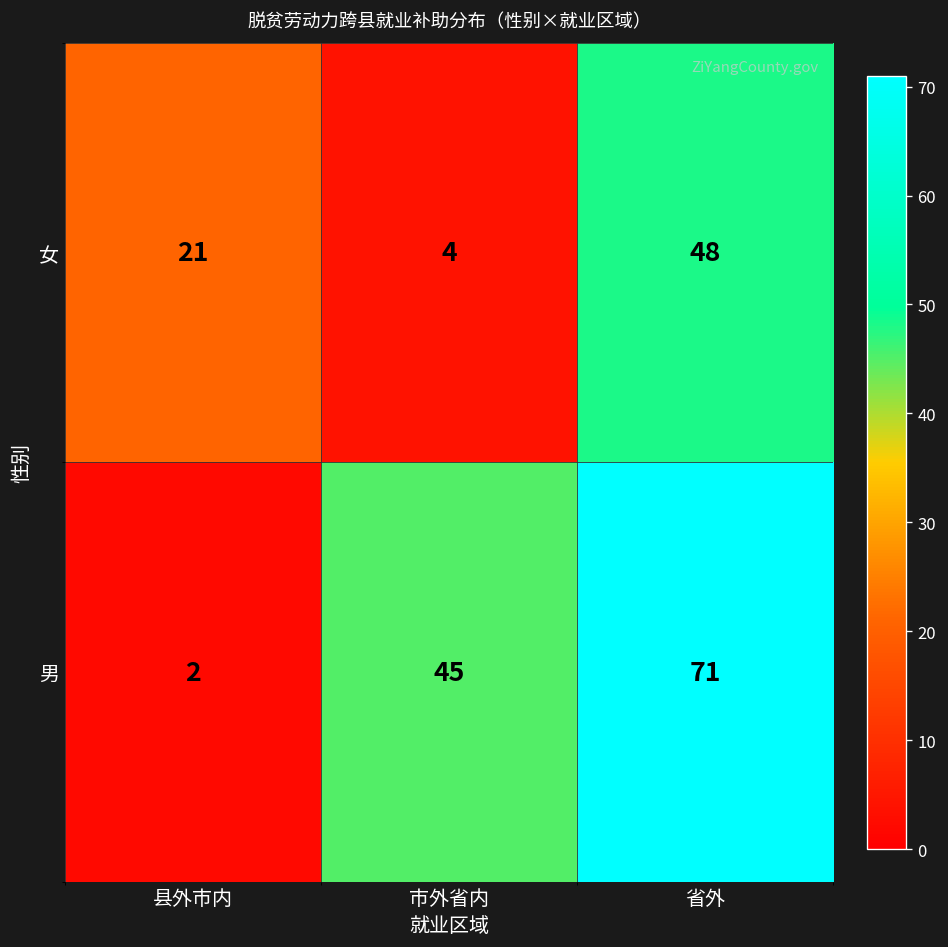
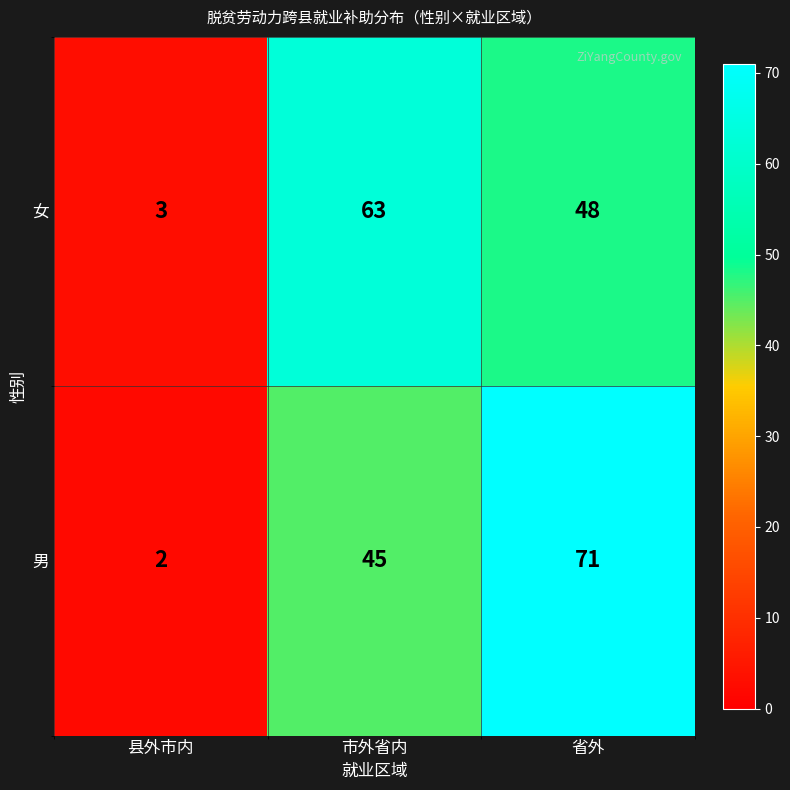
女, 县外市内: 21 -> 3
女, 市外省内: 4 -> 63
